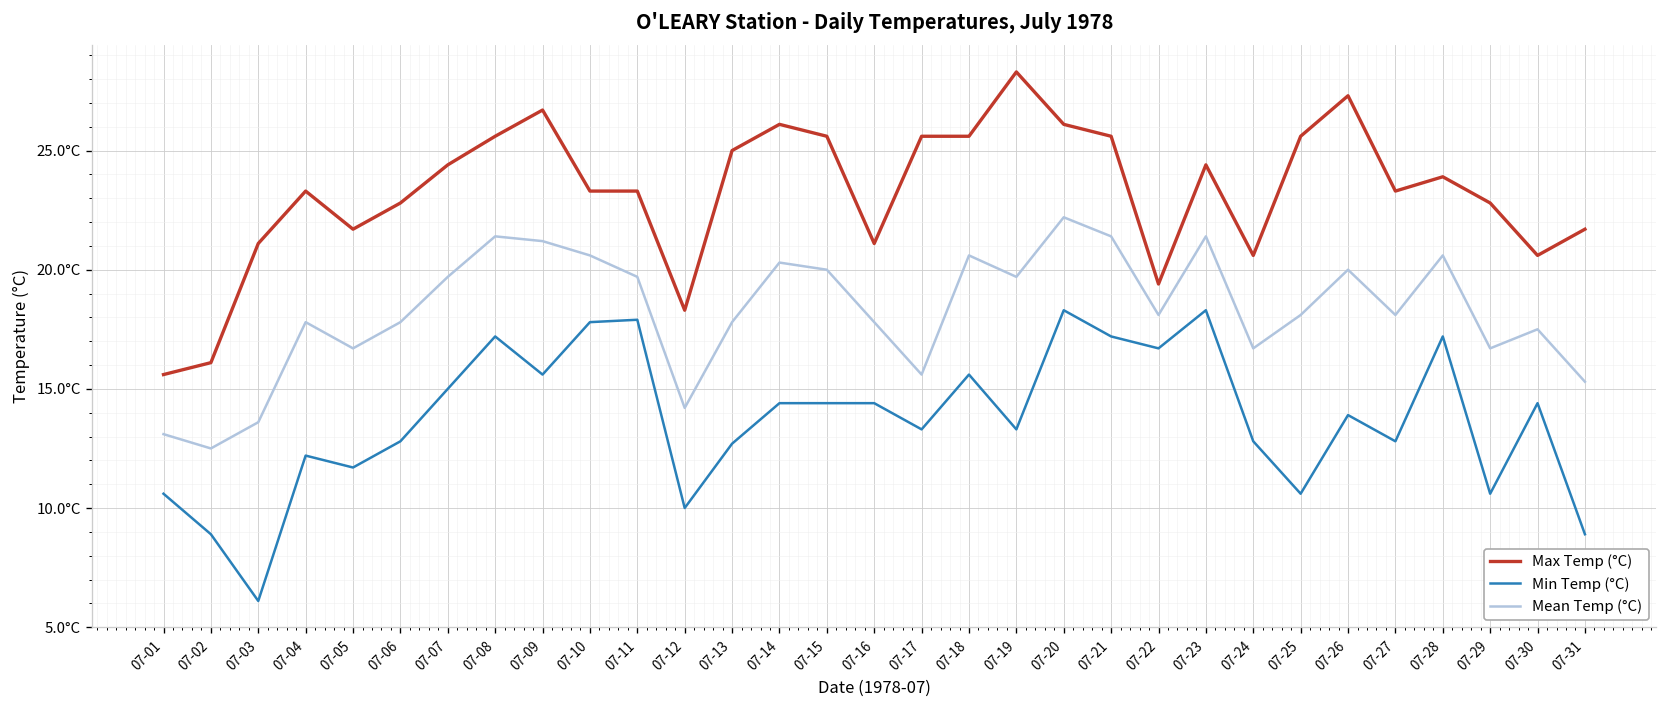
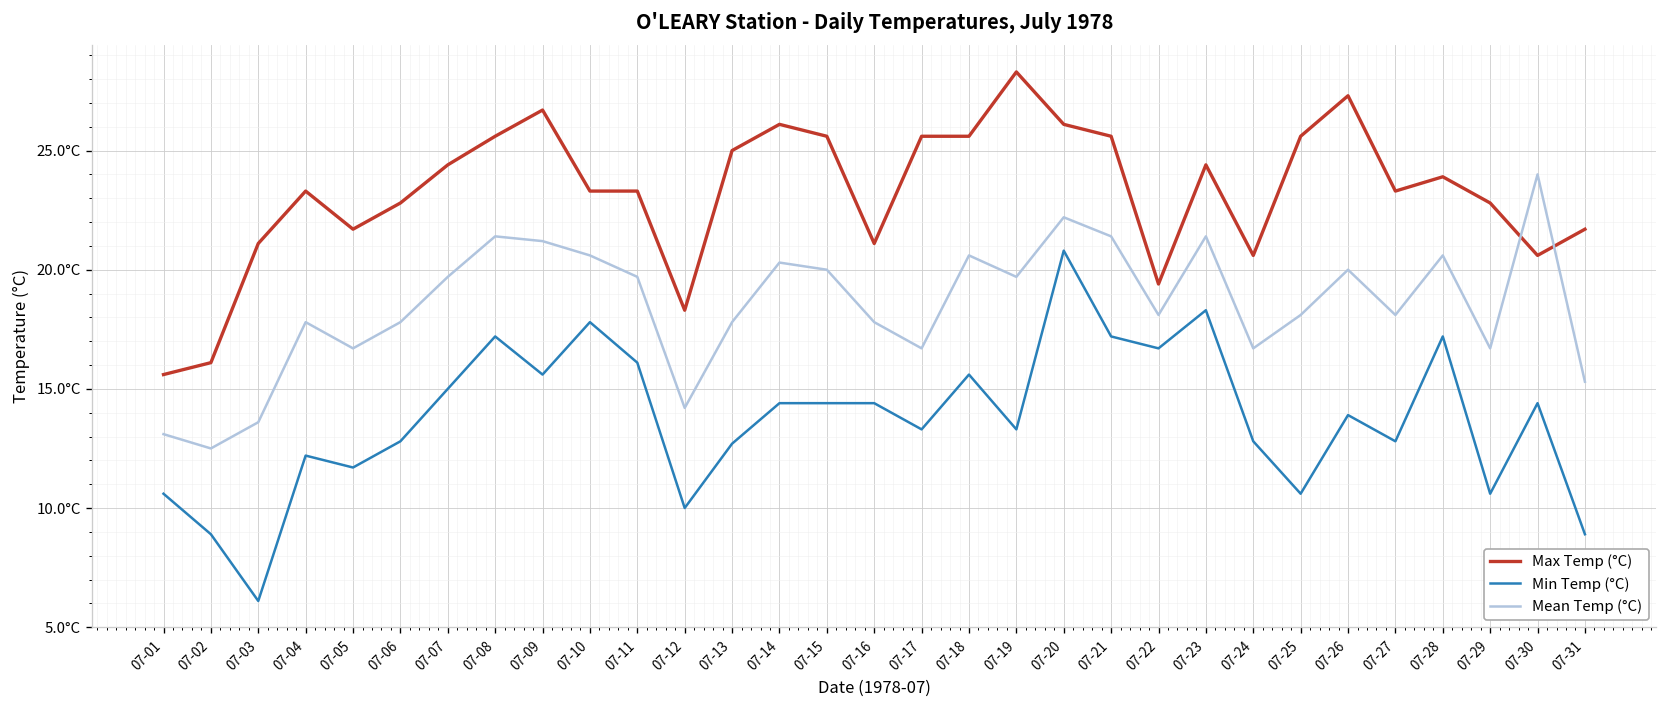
Min Temp (°C), 07-11: 17.9°C -> 16.1°C
Mean Temp (°C), 07-17: 15.6°C -> 16.7°C
Min Temp (°C), 07-20: 18.3°C -> 20.8°C
Mean Temp (°C), 07-30: 17.5°C -> 24.0°C
